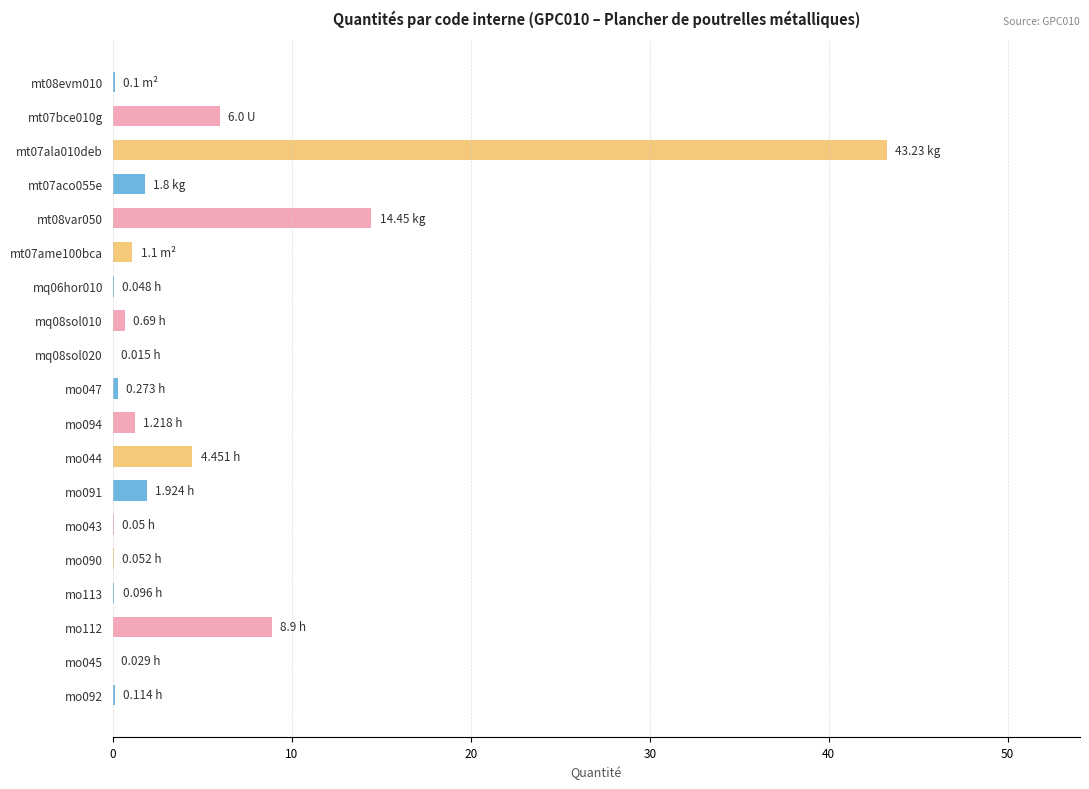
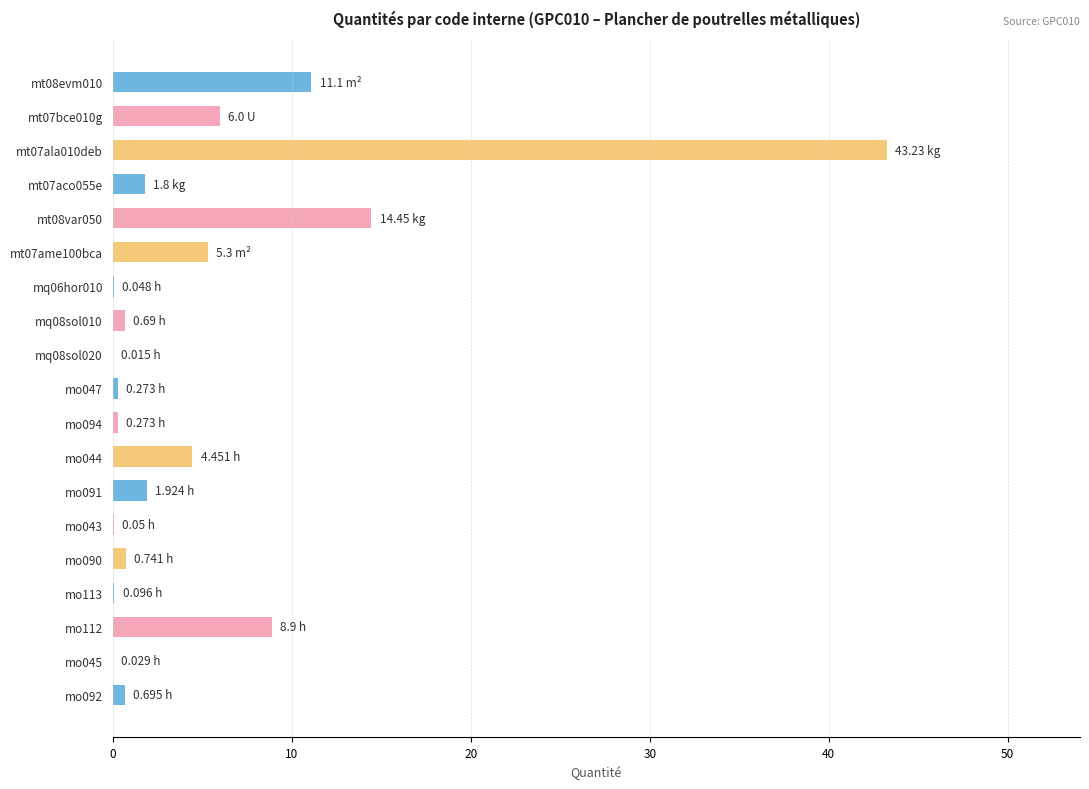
mt08evm010: 0.1 -> 11.1
mt07ame100bca: 1.1 -> 5.3
mo094: 1.218 -> 0.273
mo090: 0.052 -> 0.741
mo092: 0.114 -> 0.695
